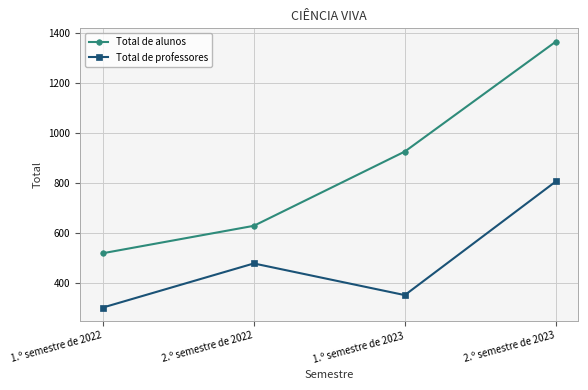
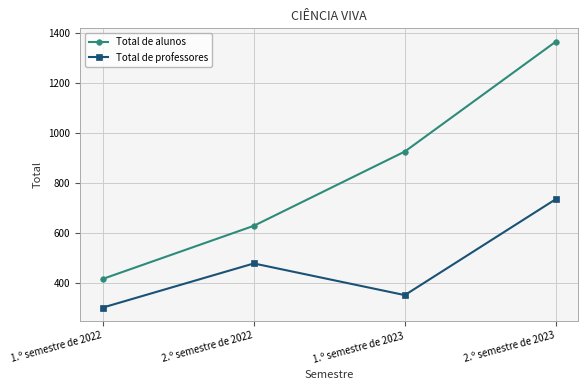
Total de alunos, 1.º semestre de 2022: 520 -> 420
Total de professores, 2.º semestre de 2023: 810 -> 740
